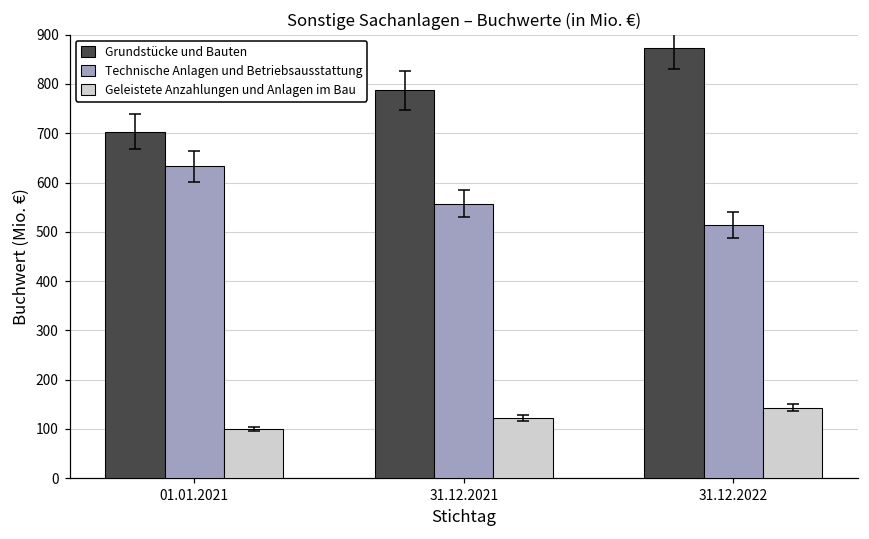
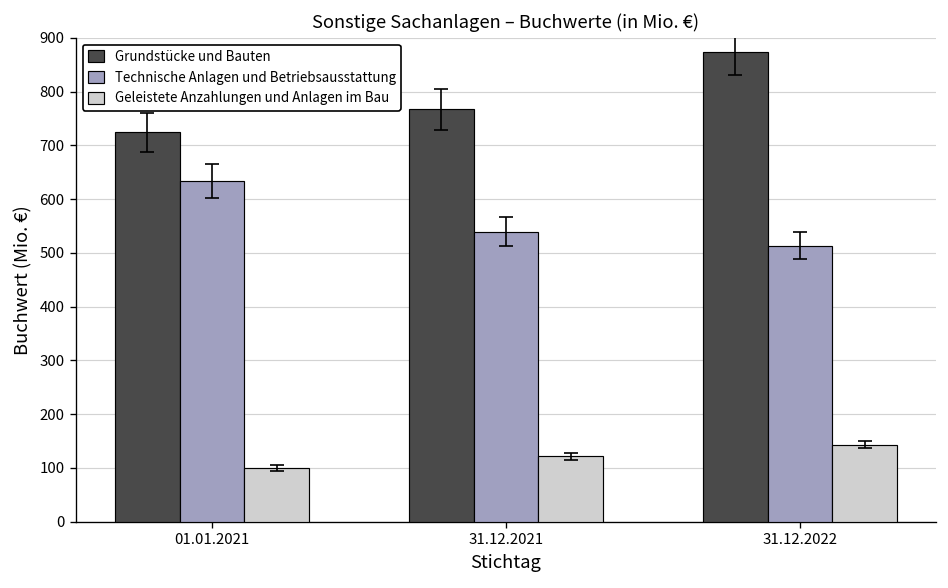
Grundstücke und Bauten, 01.01.2021: 700 -> 720
Grundstücke und Bauten, 31.12.2021: 790 -> 770
Technische Anlagen und Betriebsausstattung, 31.12.2021: 560 -> 540
